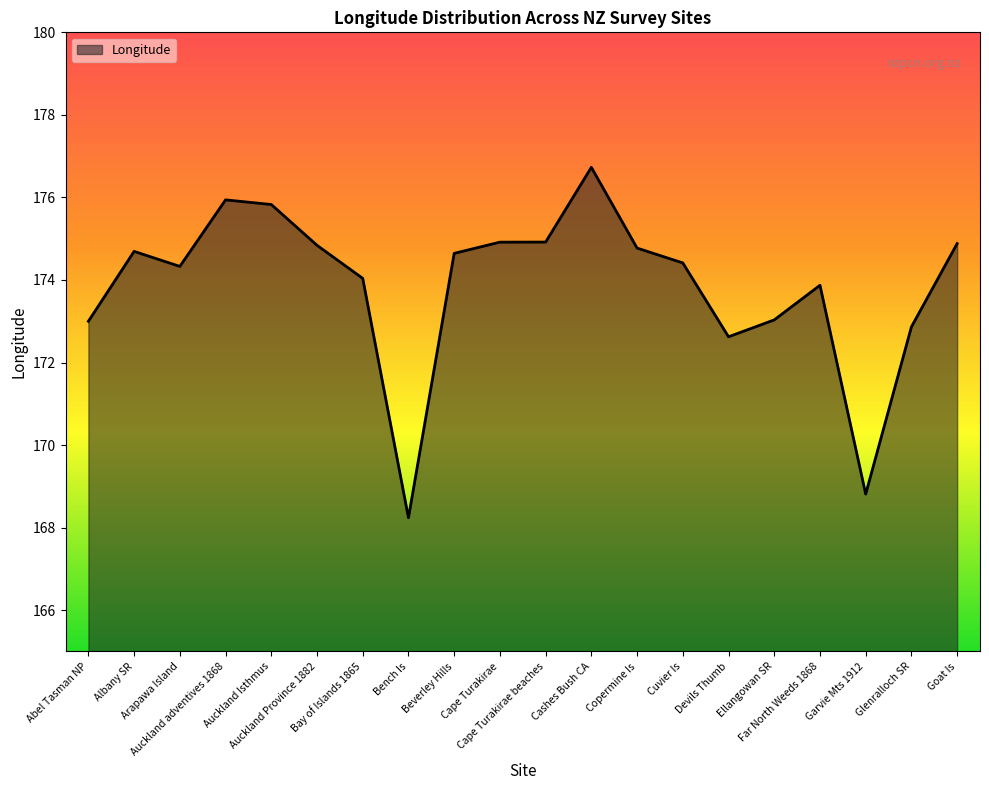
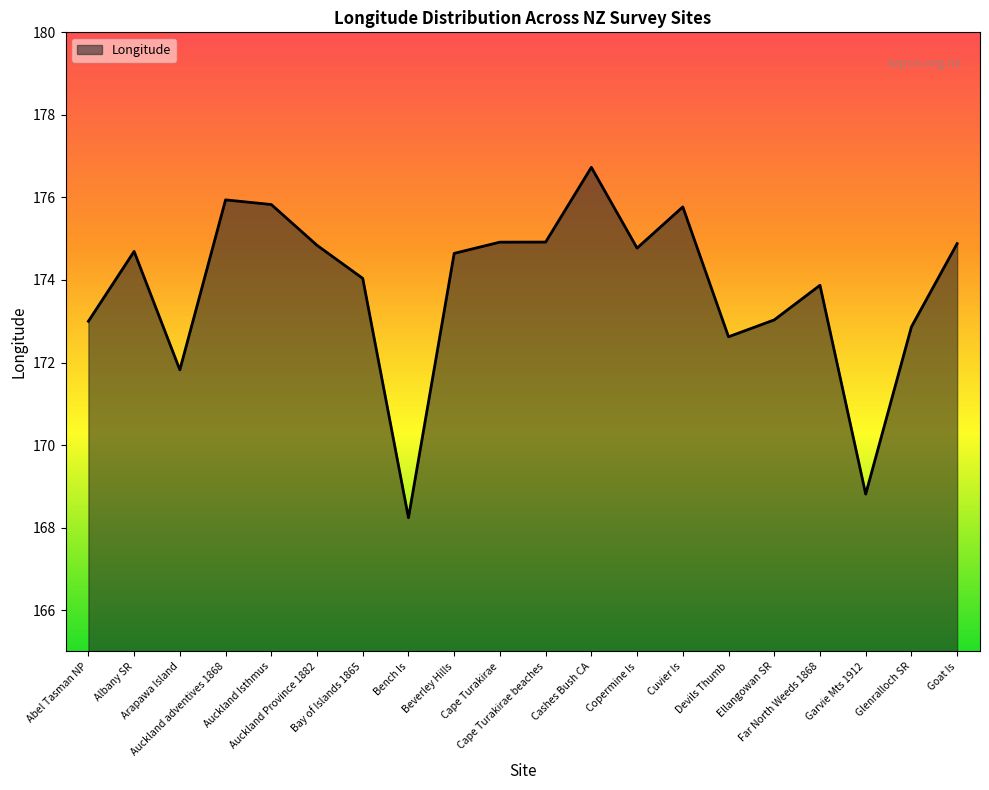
Arapawa Island: 174.3 -> 171.8
Cuvier Is: 174.4 -> 175.8
